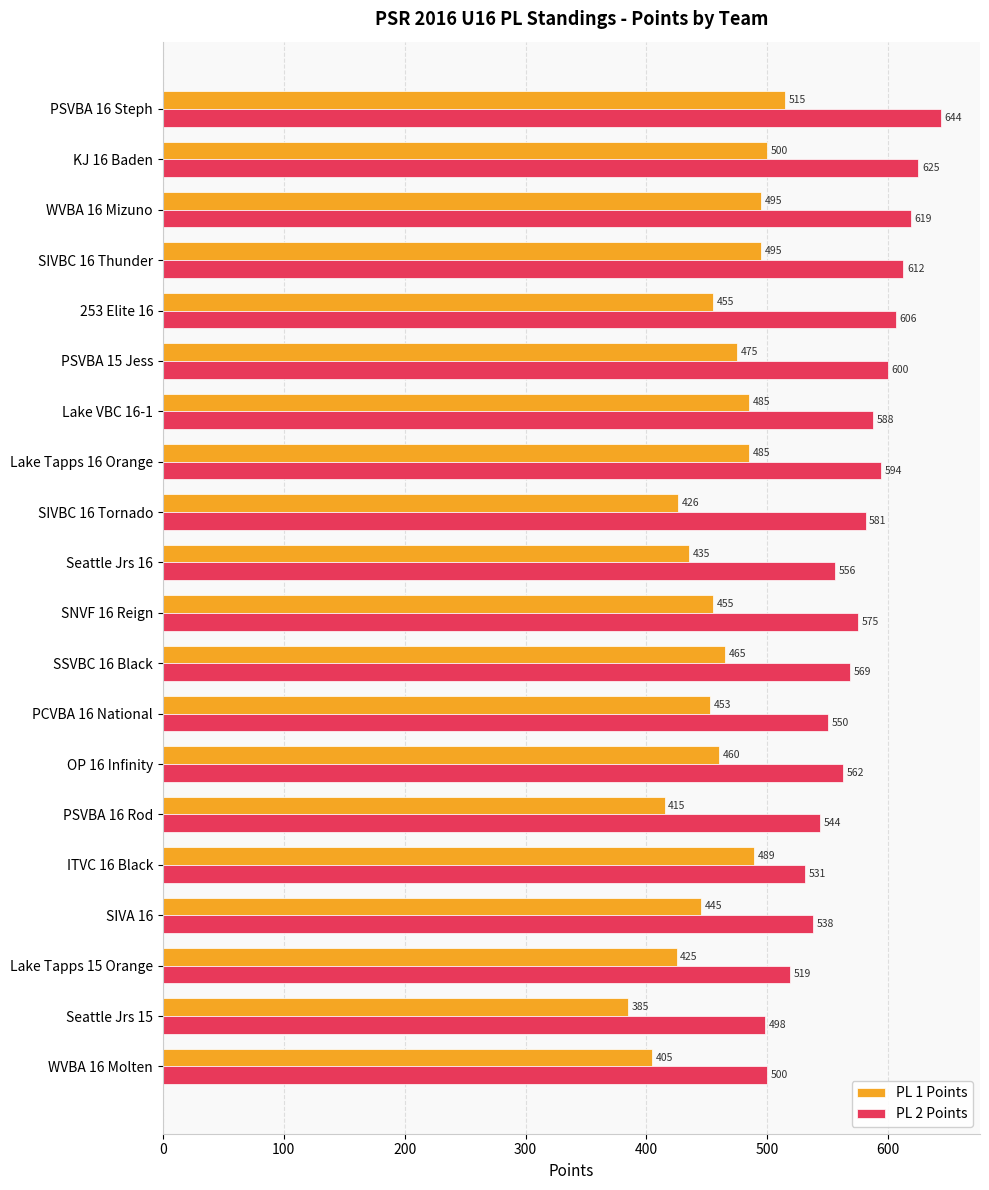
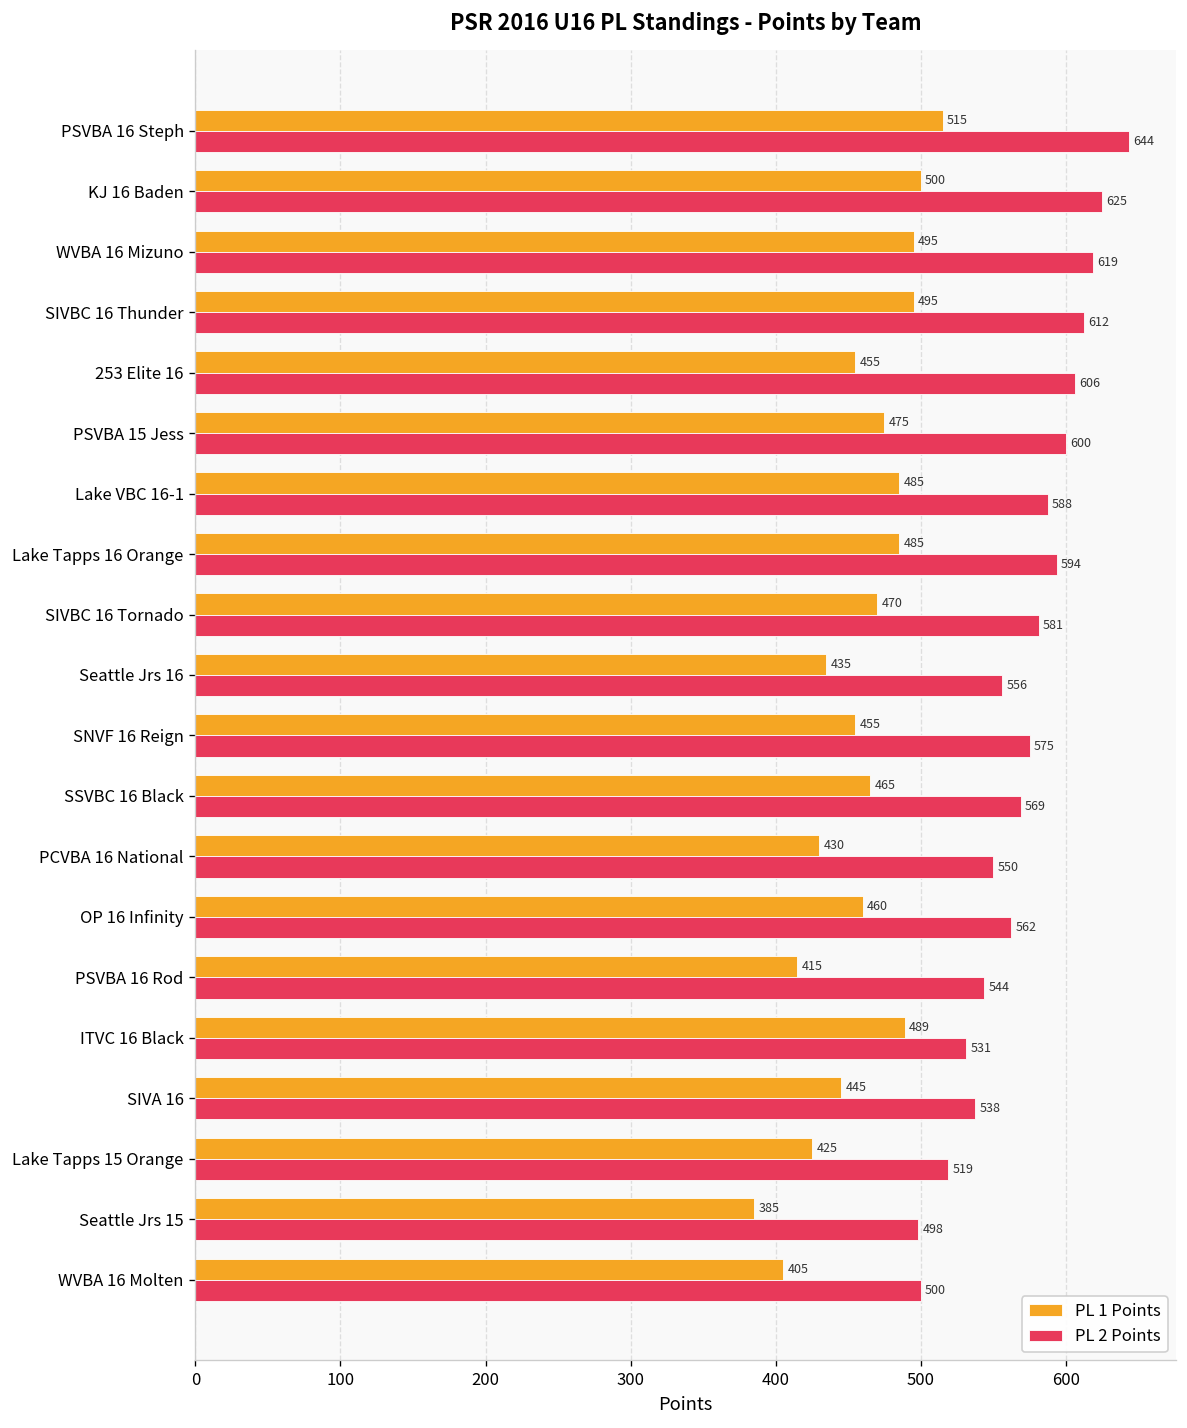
PL 1 Points, SIVBC 16 Tornado: 426 -> 470
PL 1 Points, PCVBA 16 National: 453 -> 430
